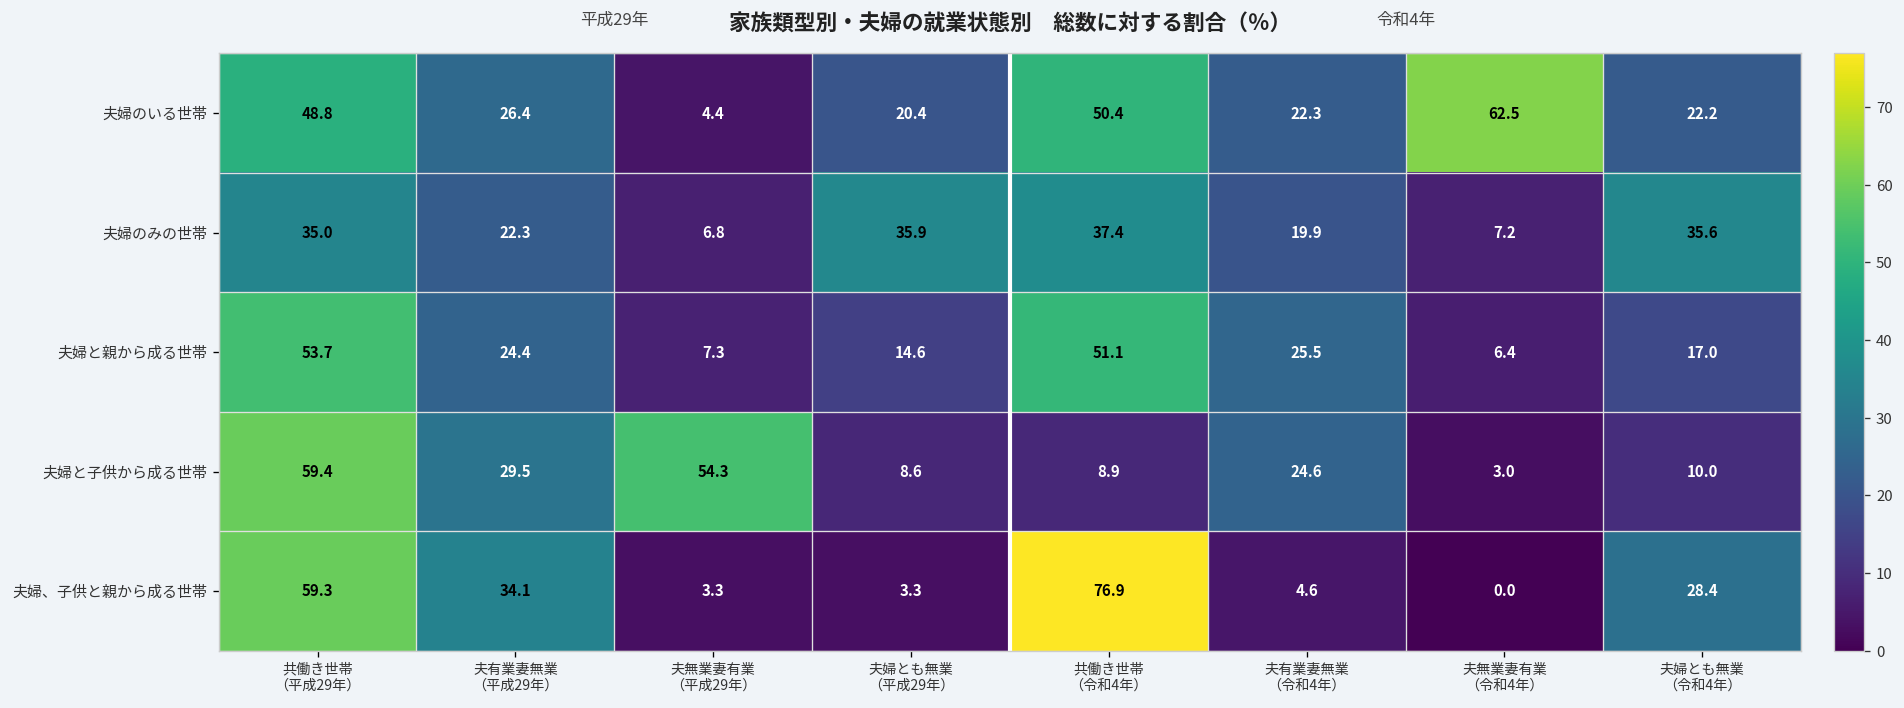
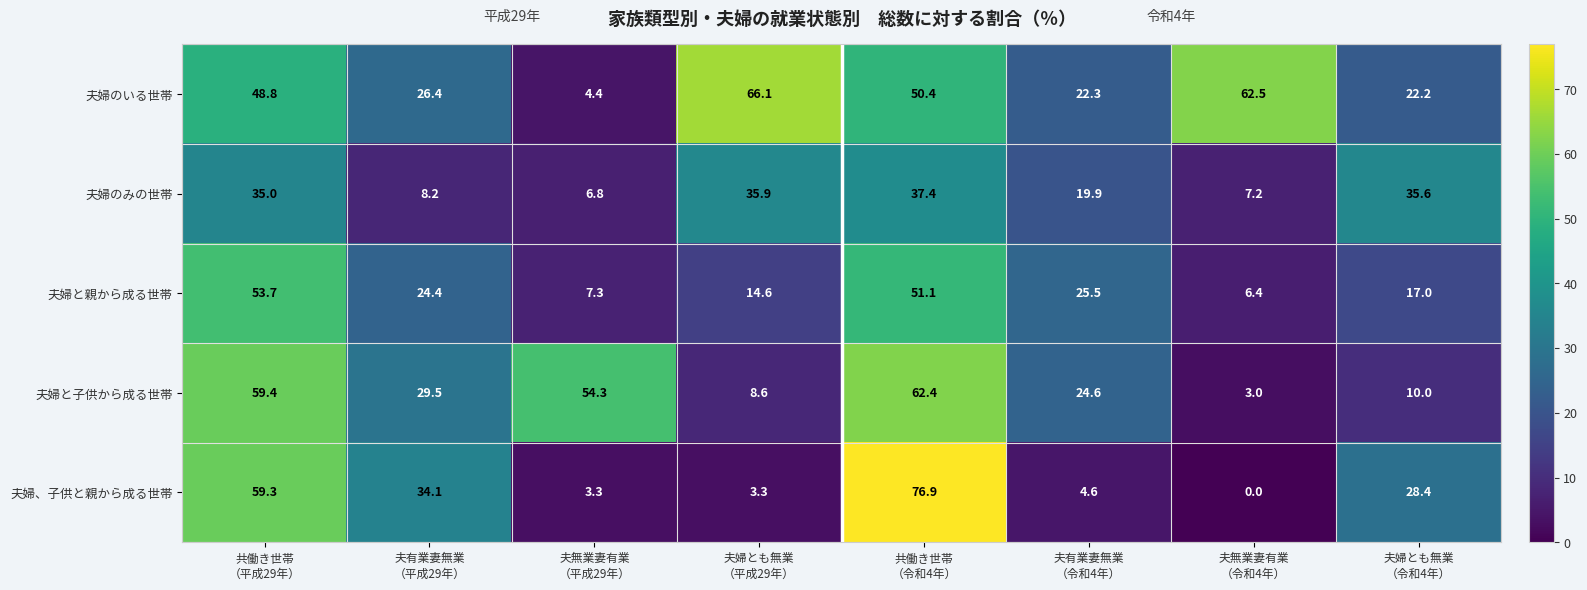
夫婦のいる世帯, 夫婦とも無業 （平成29年）: 20.4 -> 66.1
夫婦のみの世帯, 夫有業妻無業 （平成29年）: 22.3 -> 8.2
夫婦と子供から成る世帯, 共働き世帯 （令和4年）: 8.9 -> 62.4
